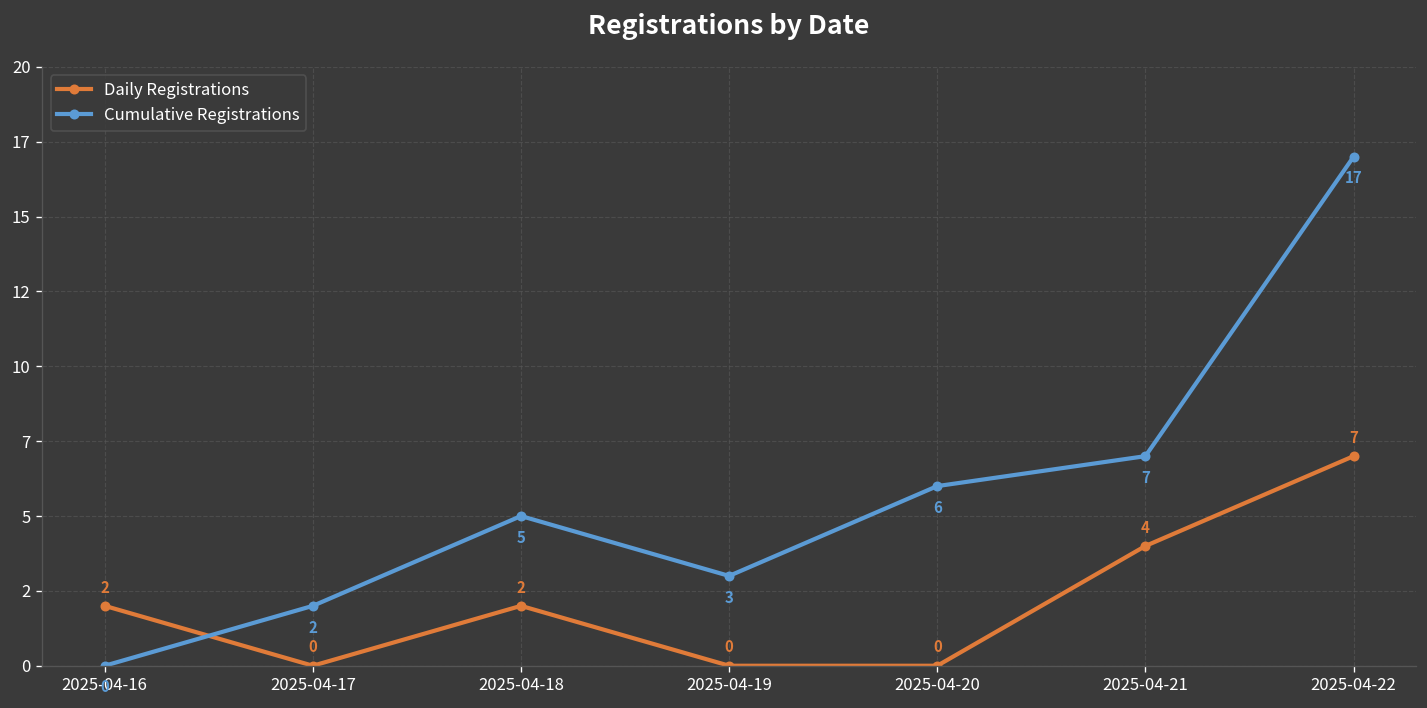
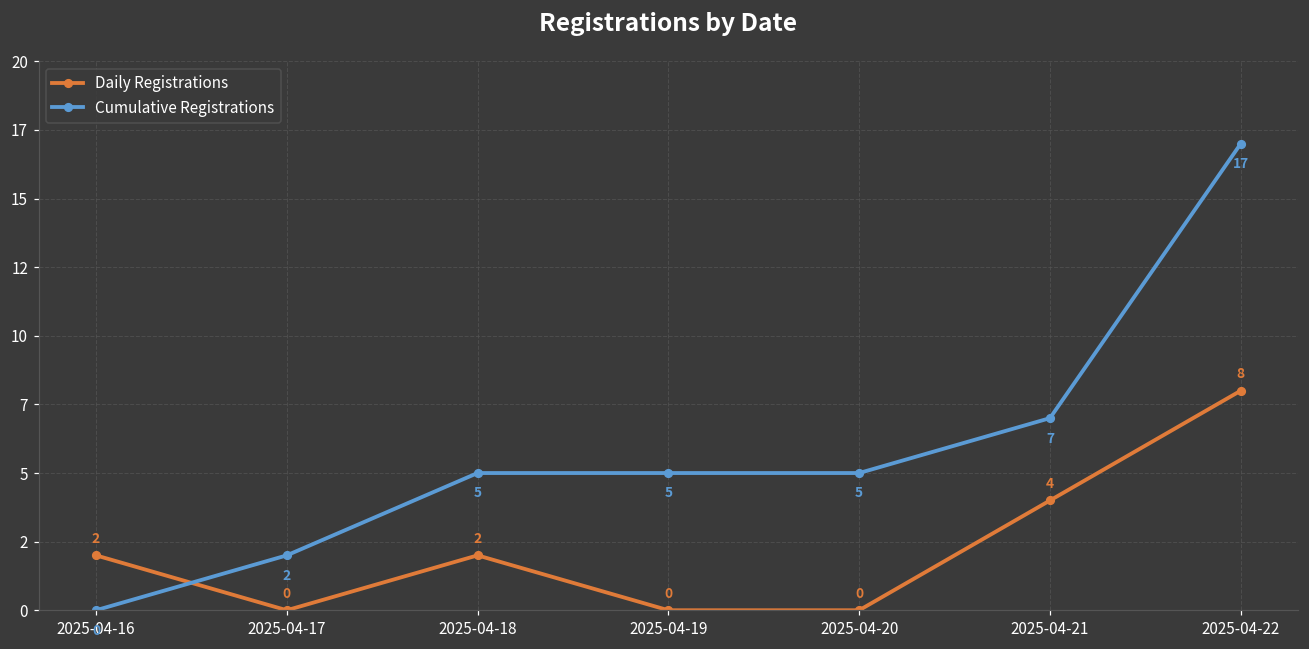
Cumulative Registrations, 2025-04-19: 3 -> 5
Cumulative Registrations, 2025-04-20: 6 -> 5
Daily Registrations, 2025-04-22: 7 -> 8
